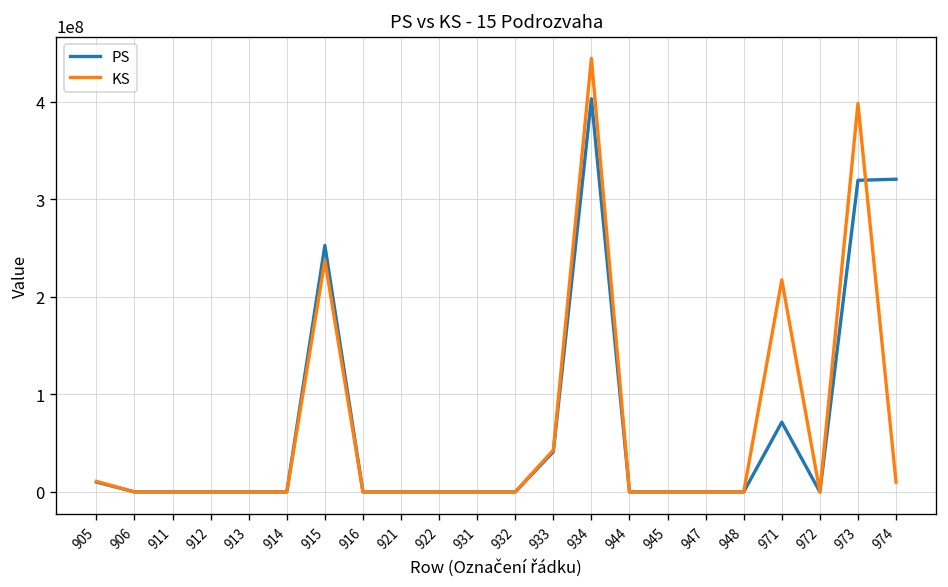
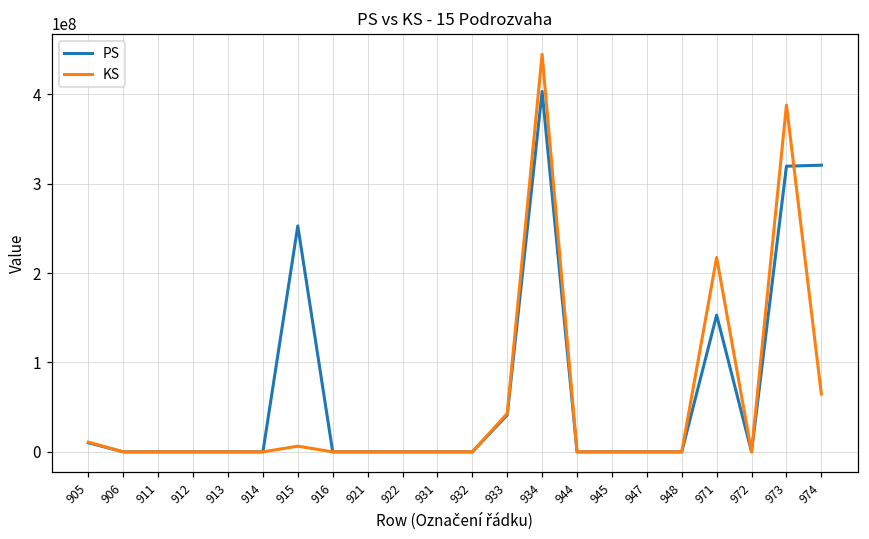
KS, 915: 240000000 -> 10000000
PS, 971: 70000000 -> 150000000
KS, 973: 400000000 -> 390000000
KS, 974: 10000000 -> 60000000
